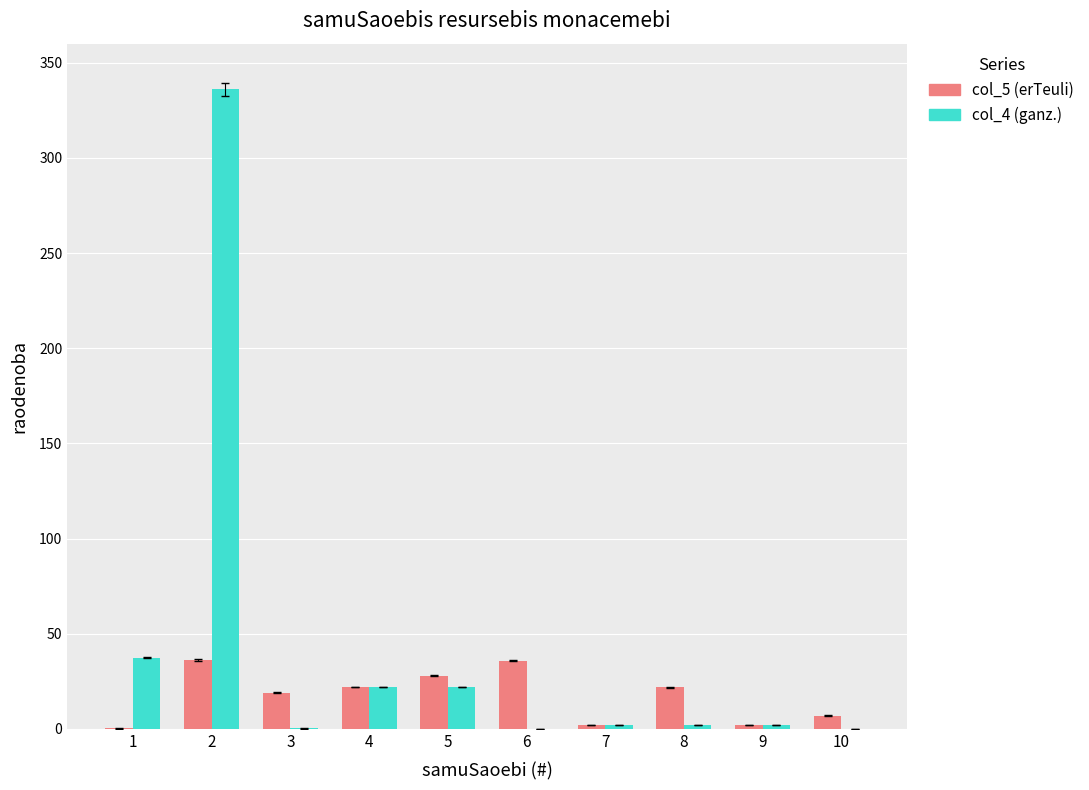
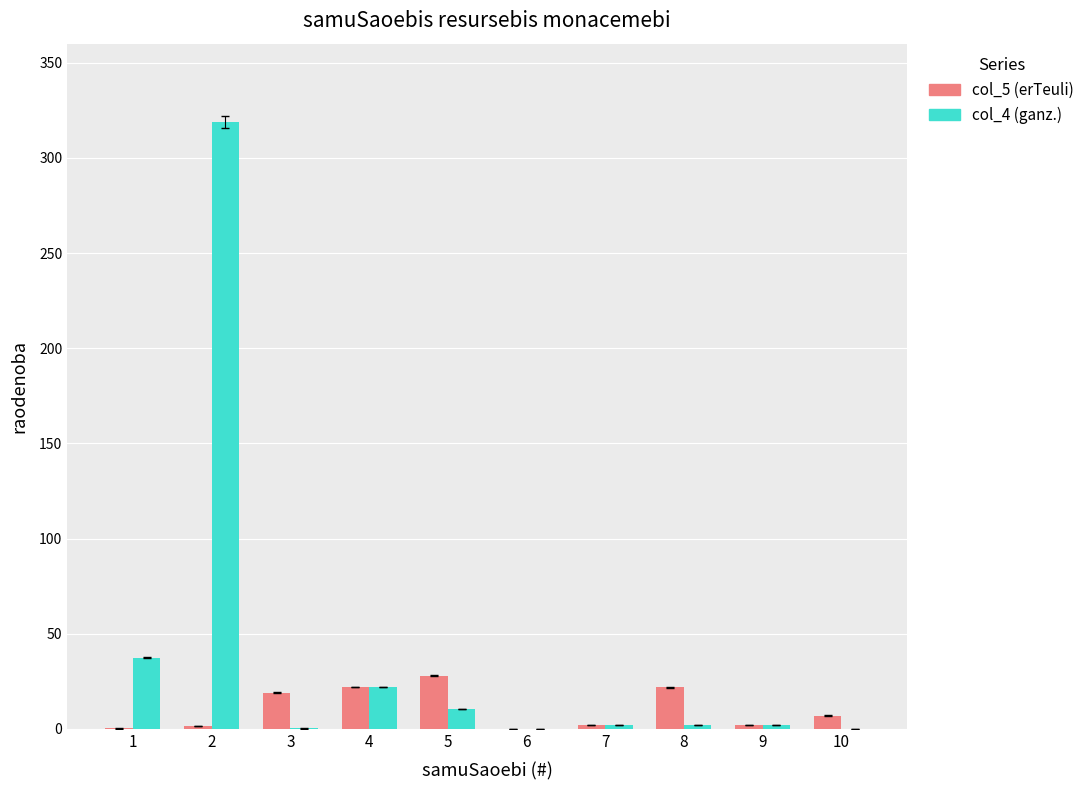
col_5 (erTeuli), 2: 36 -> 2
col_4 (ganz.), 2: 336 -> 319
col_4 (ganz.), 5: 22 -> 10
col_5 (erTeuli), 6: 36 -> 0
